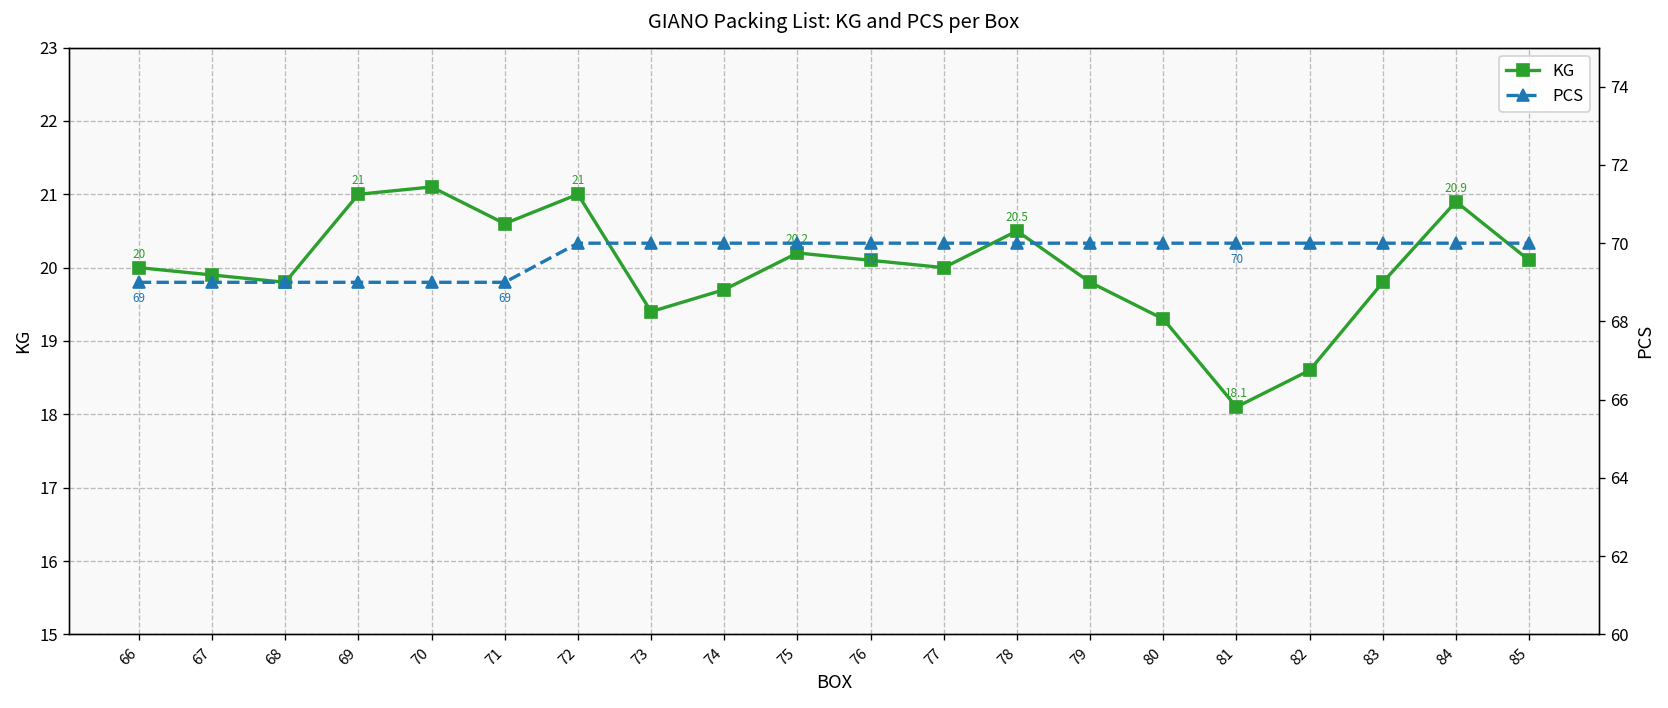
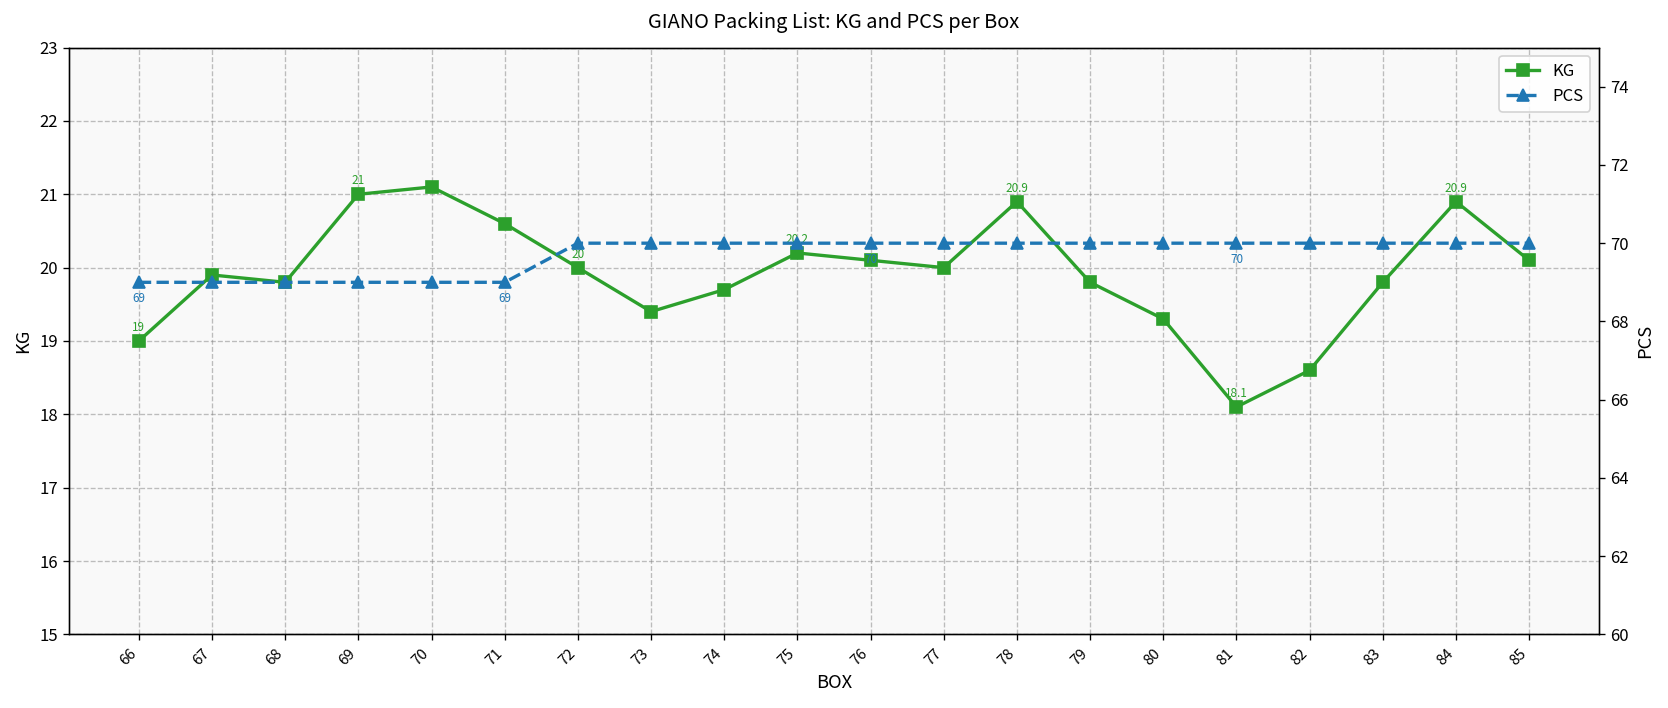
KG, 66: 20 -> 19
KG, 72: 21 -> 20
KG, 78: 20.5 -> 20.9
